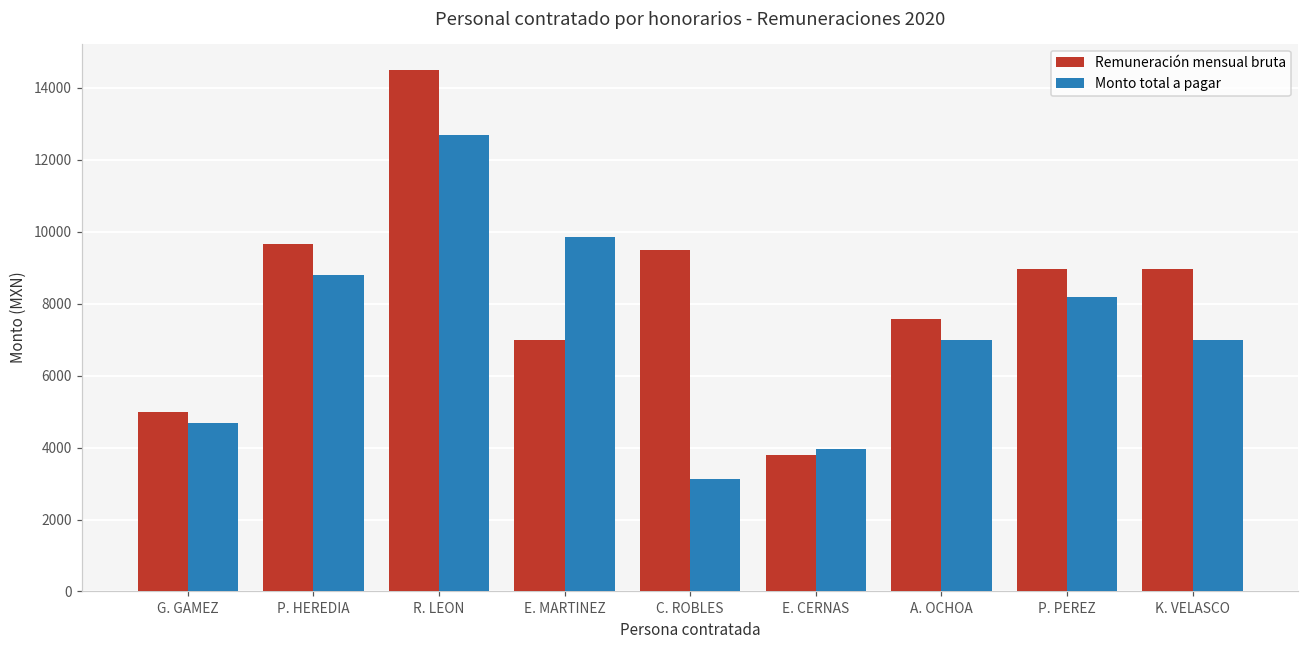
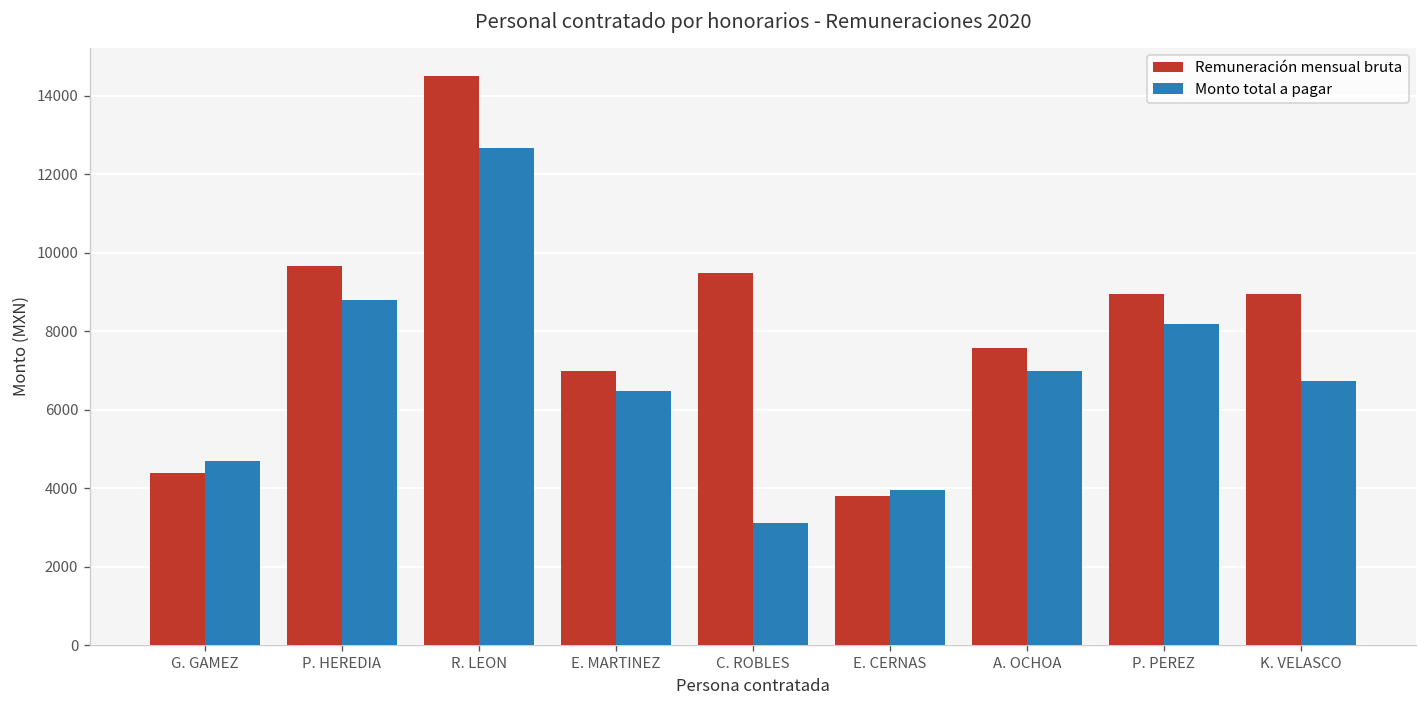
Remuneración mensual bruta, G. GAMEZ: 5000 -> 4400
Monto total a pagar, E. MARTINEZ: 9900 -> 6500
Monto total a pagar, K. VELASCO: 7000 -> 6700
